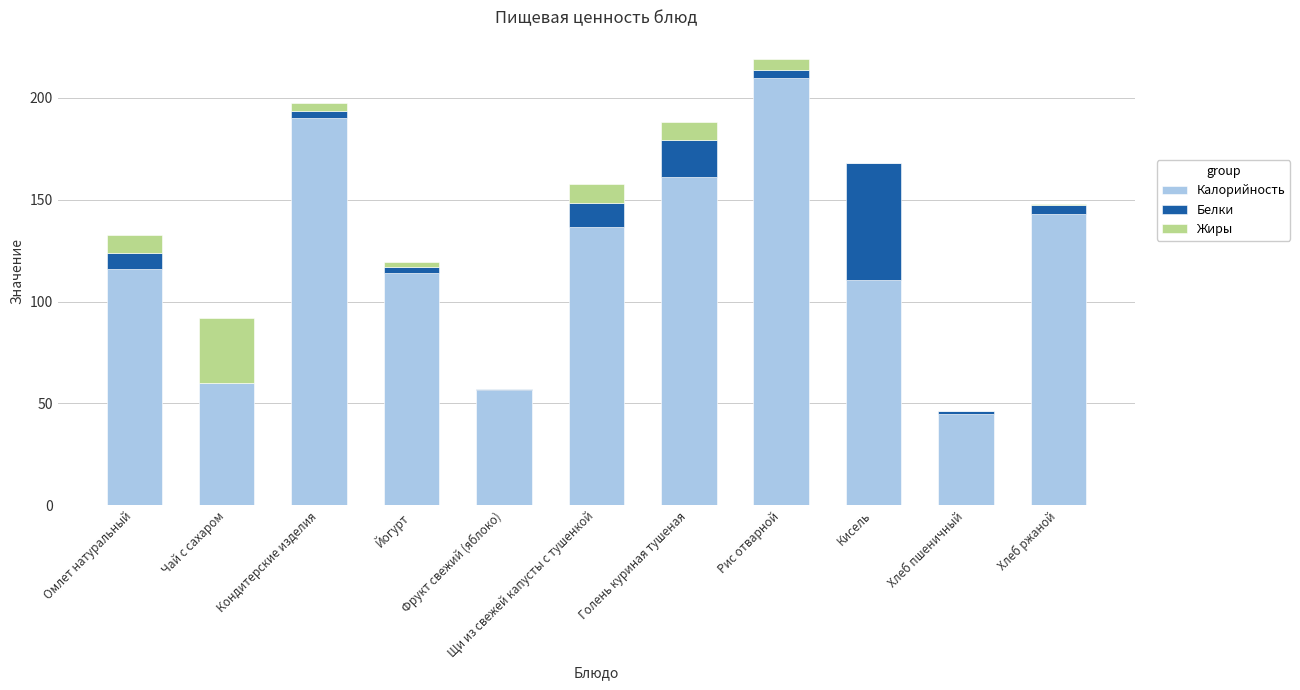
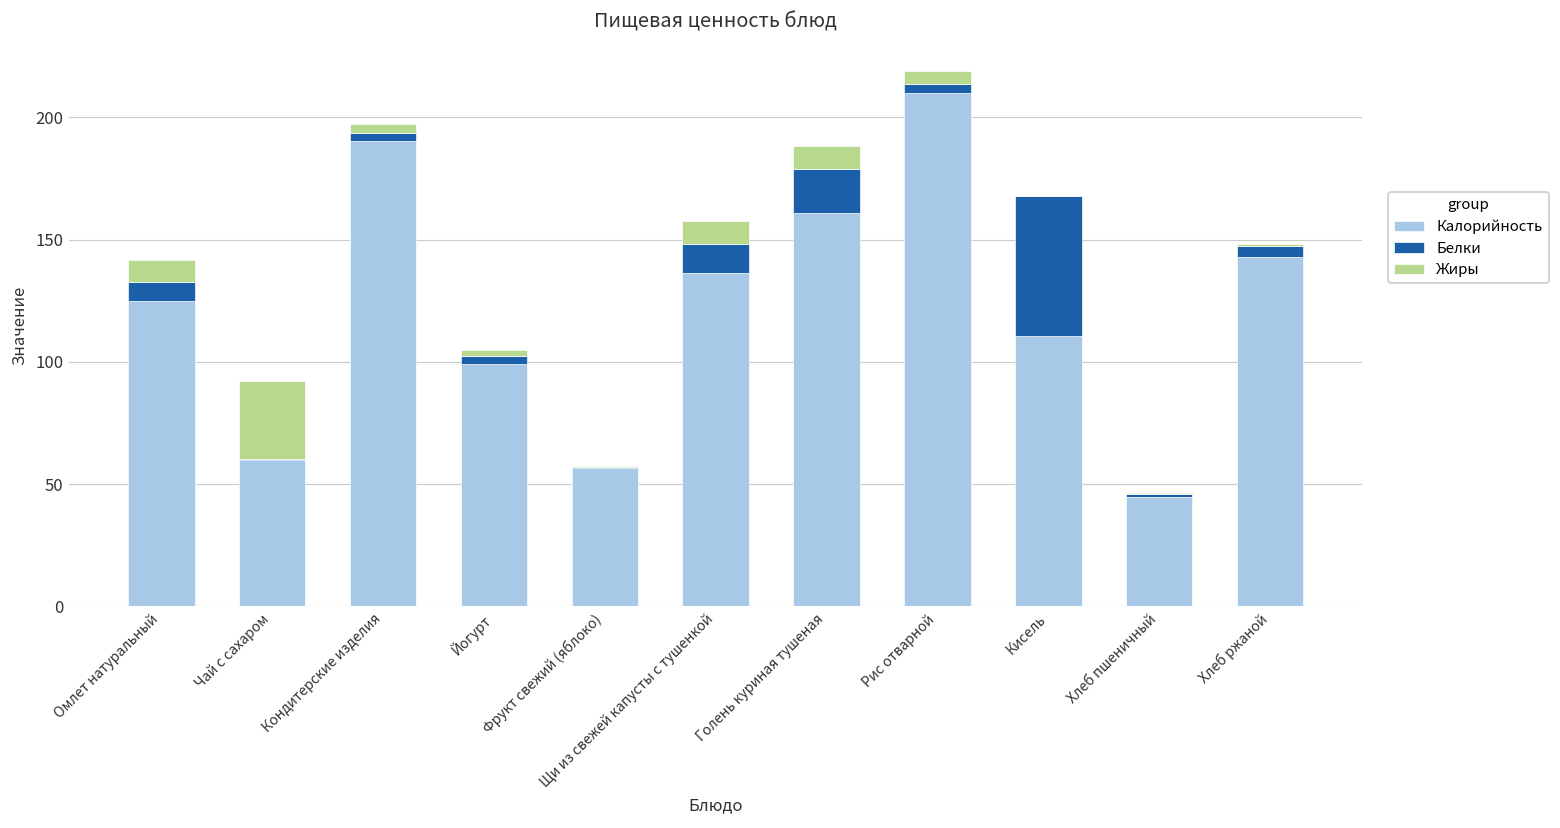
Калорийность, Омлет натуральный: 116 -> 125
Калорийность, Йогурт: 114 -> 99
